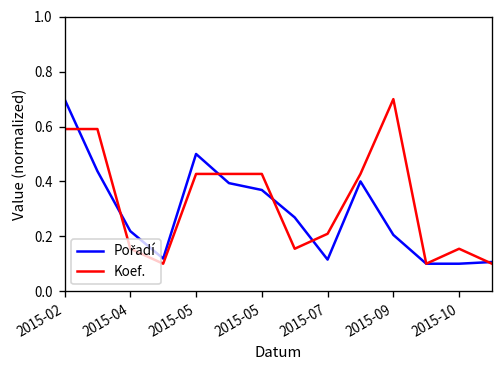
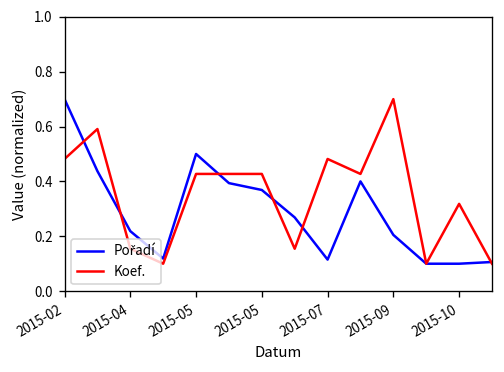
Koef., 2015-02: 0.59 -> 0.48
Koef., 2015-07: 0.21 -> 0.48
Koef., 2015-10: 0.15 -> 0.32
